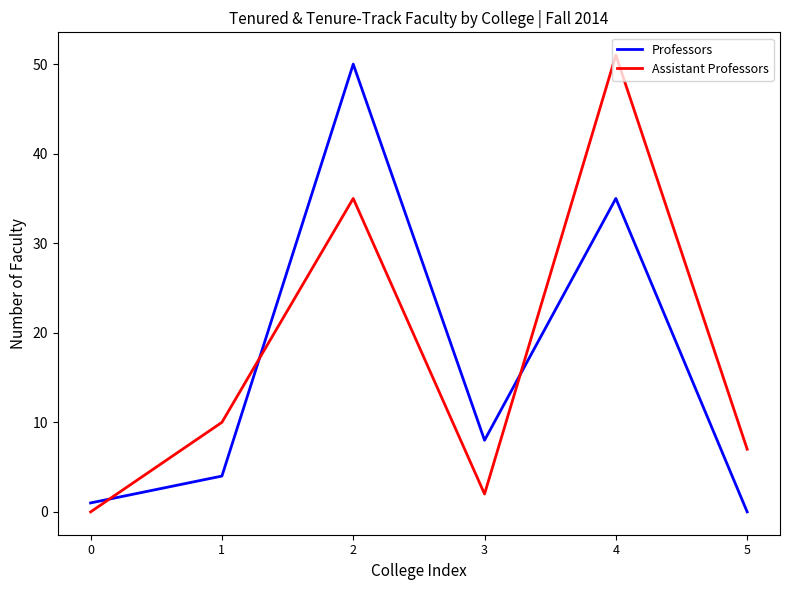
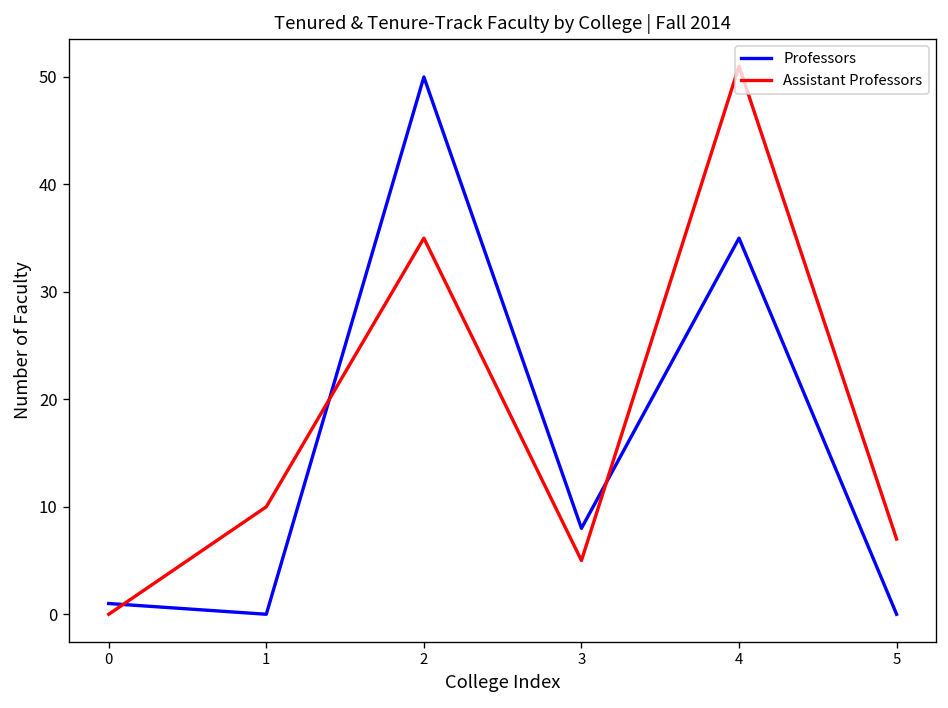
Professors, 1: 4 -> 0
Assistant Professors, 3: 2 -> 5
